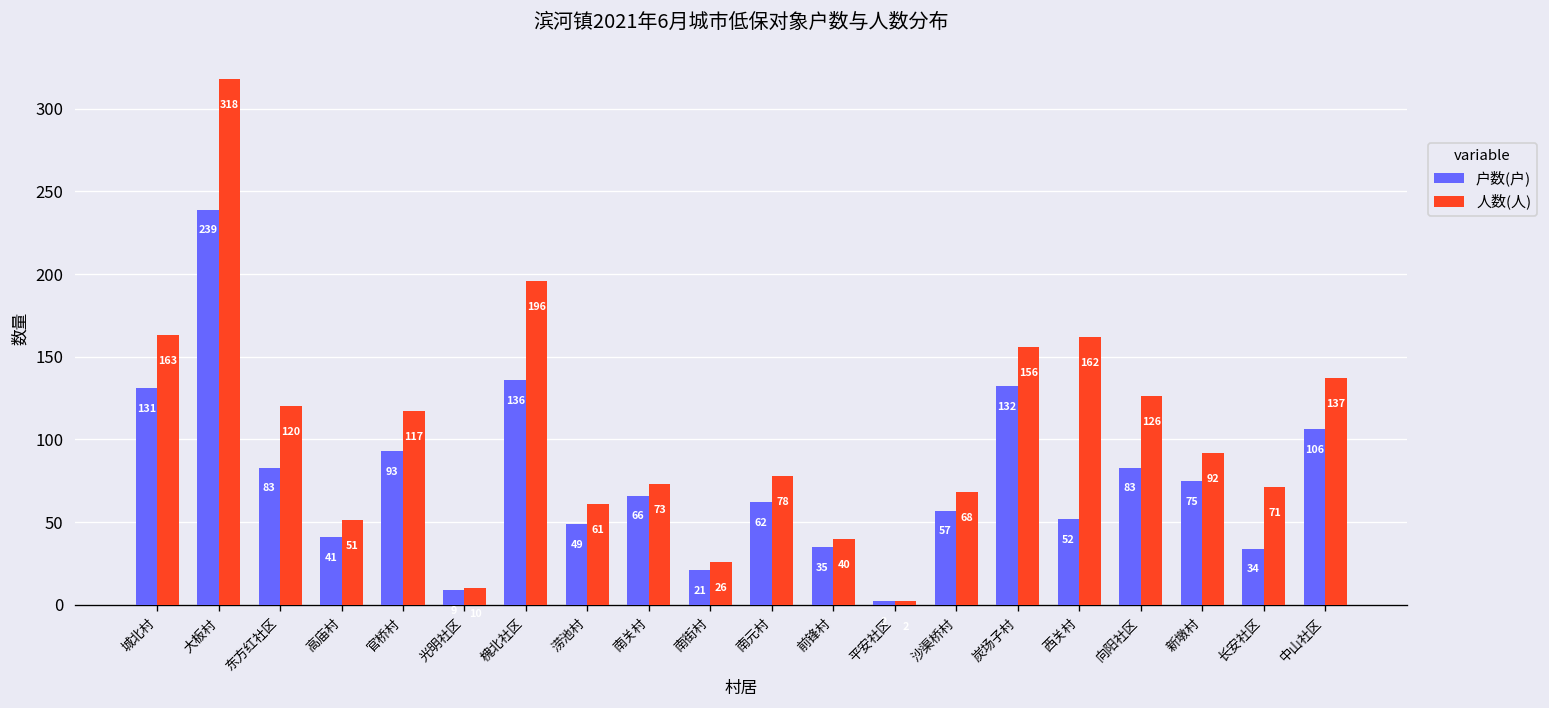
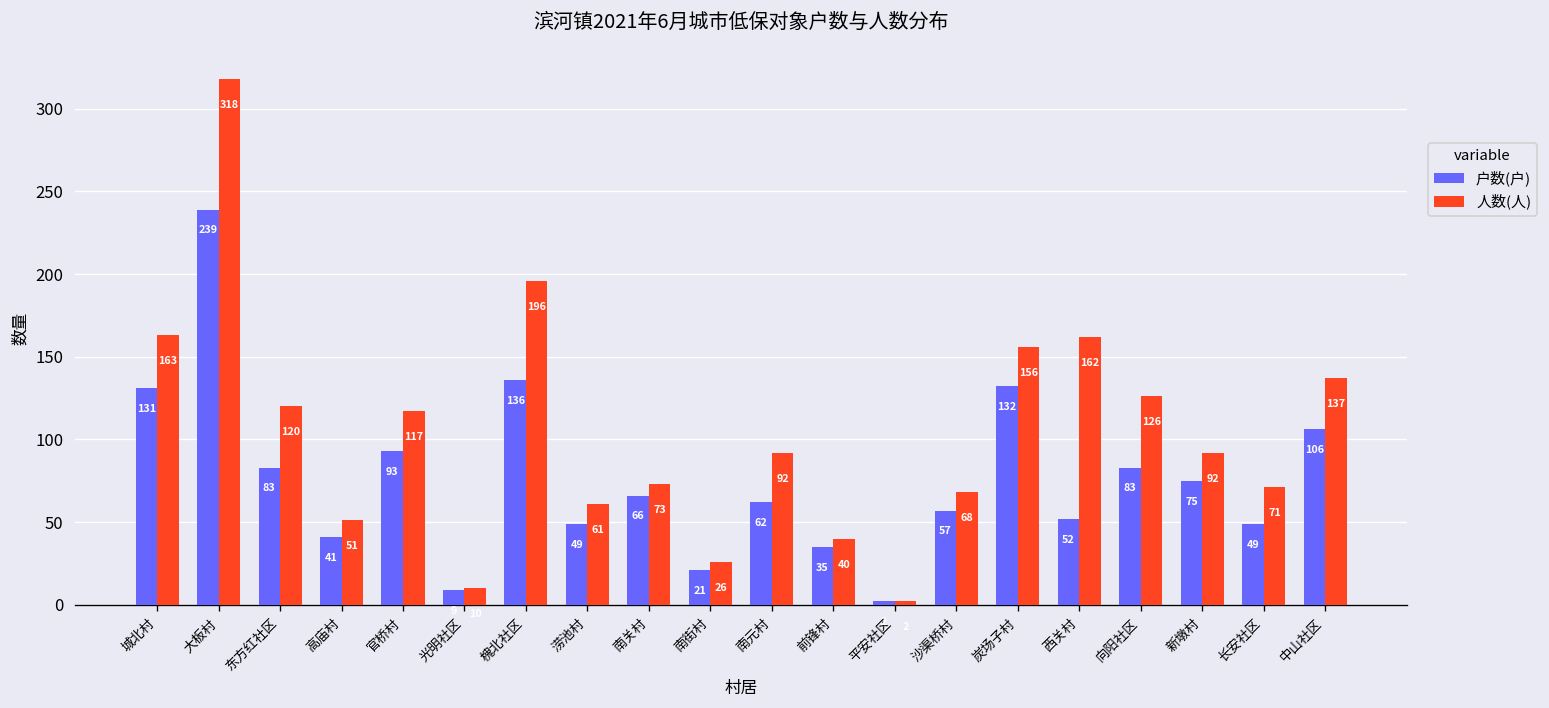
人数(人), 南元村: 78 -> 92
户数(户), 长安社区: 34 -> 49
